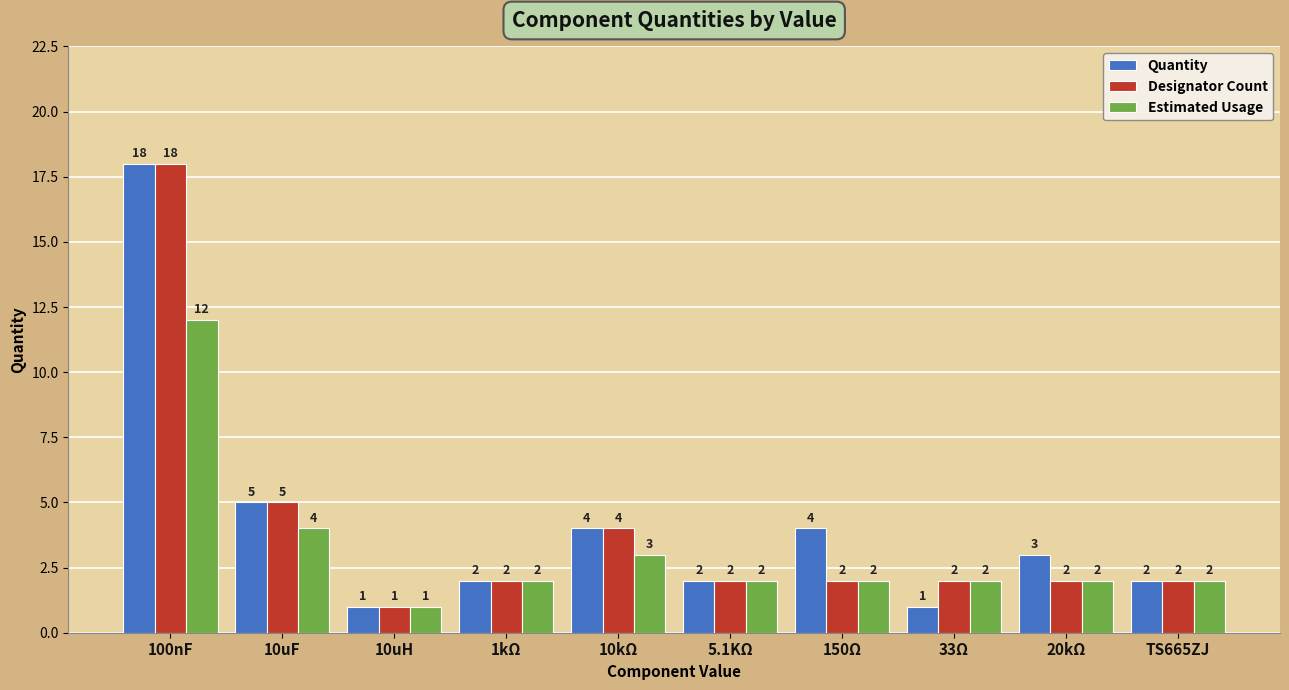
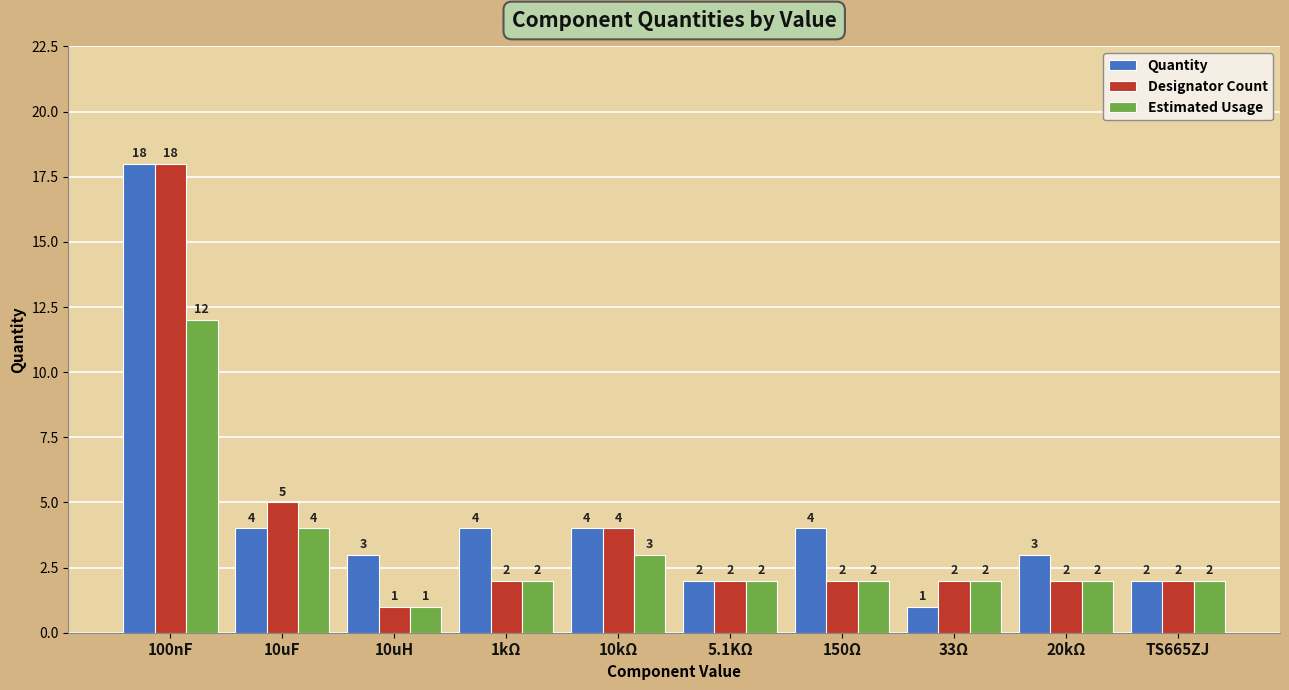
Quantity, 10uF: 5 -> 4
Quantity, 10uH: 1 -> 3
Quantity, 1kΩ: 2 -> 4
